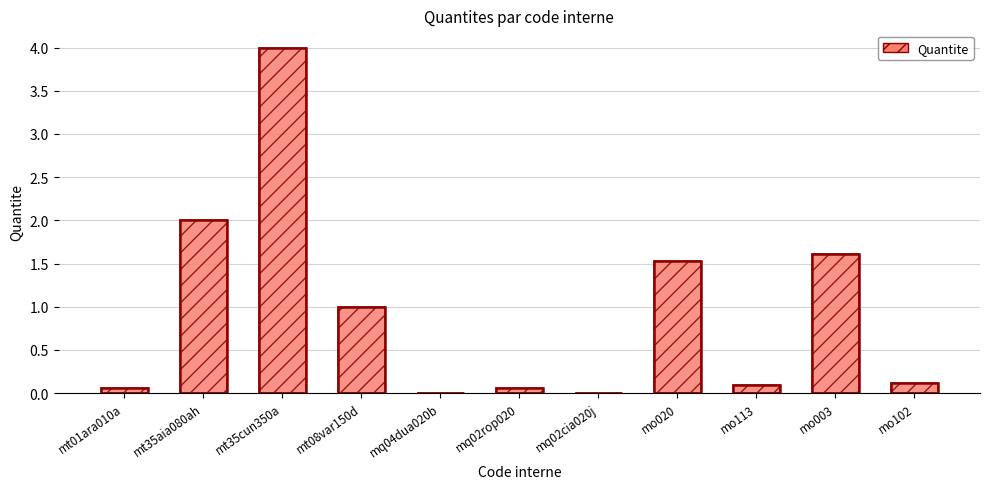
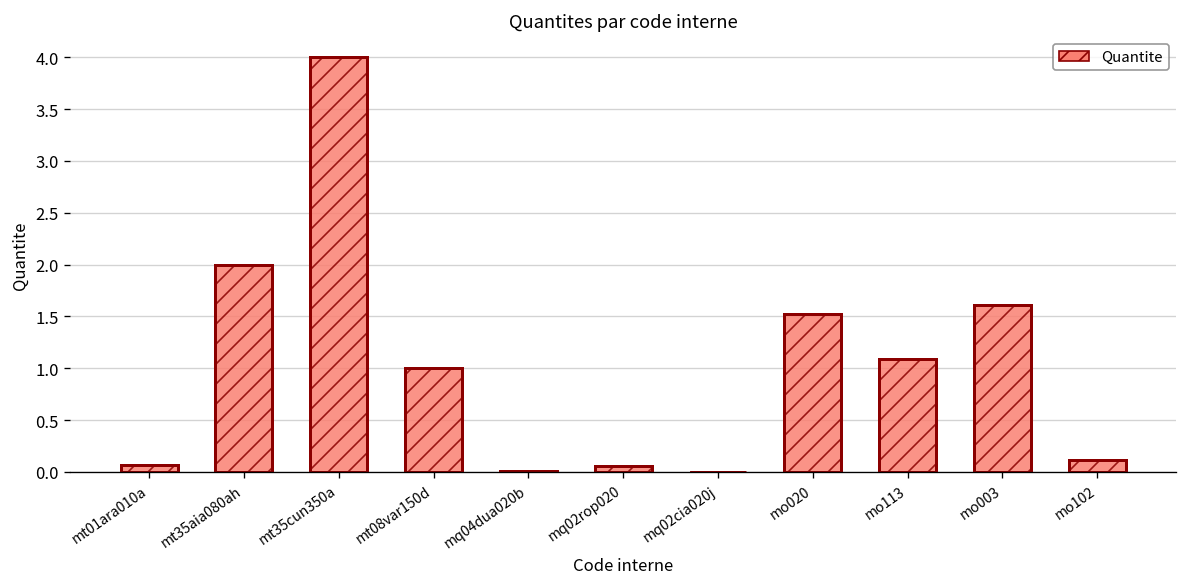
mo113: 0.1 -> 1.1
